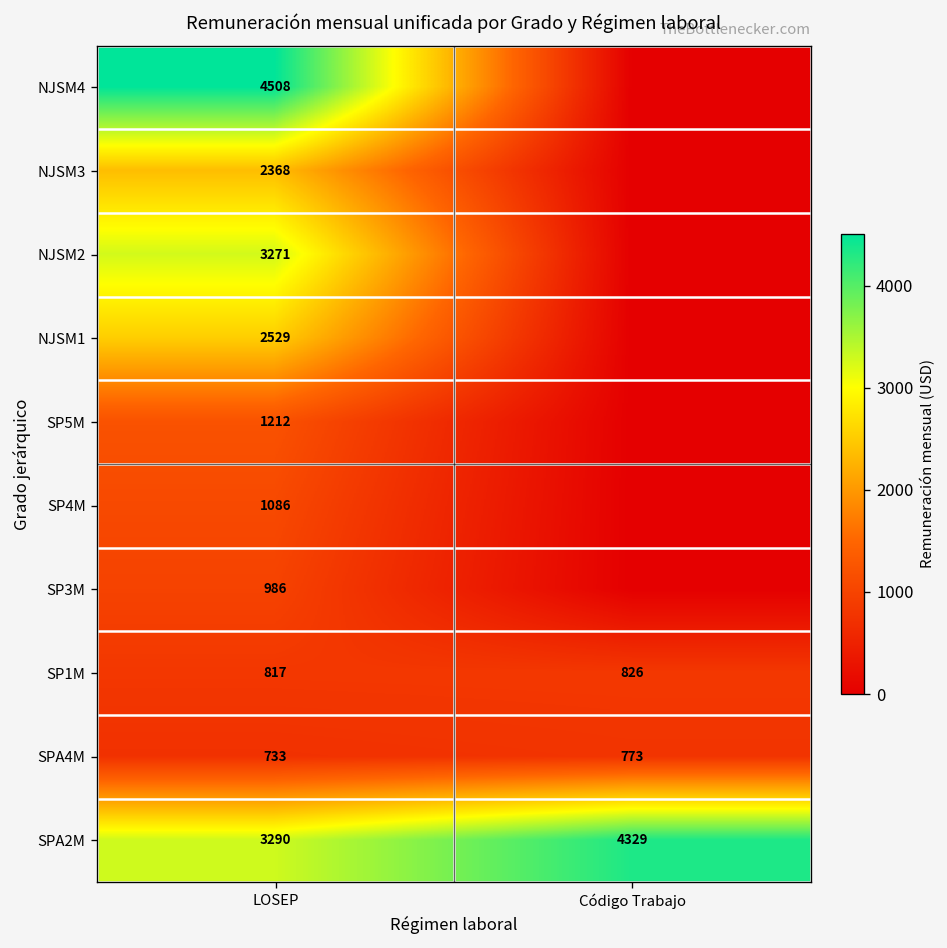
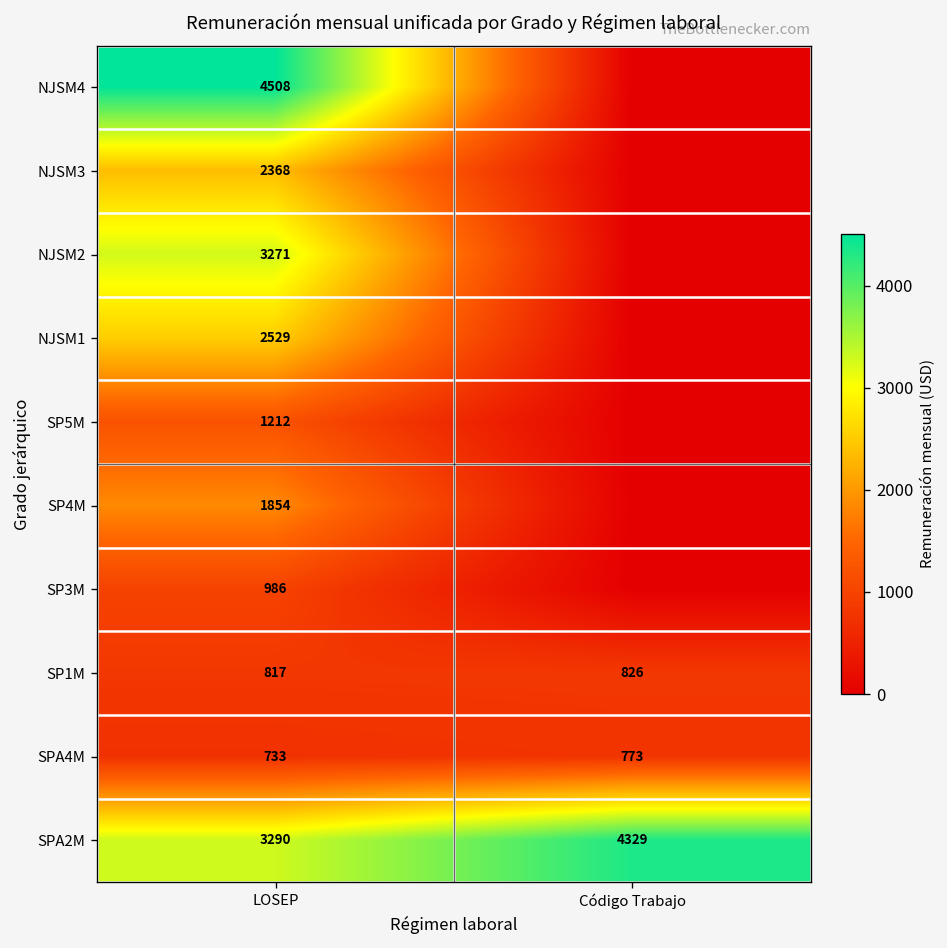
SP4M, LOSEP: 1086 -> 1854
